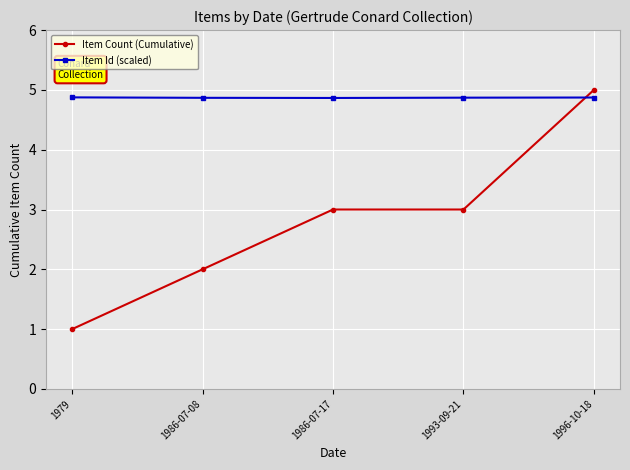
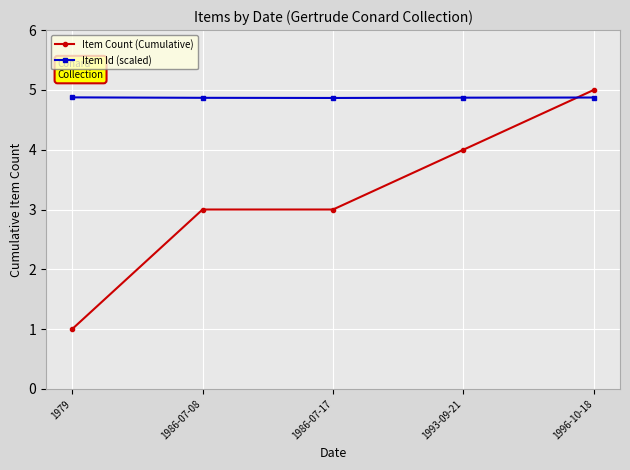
Item Count (Cumulative), 1986-07-08: 2 -> 3
Item Count (Cumulative), 1993-09-21: 3 -> 4
